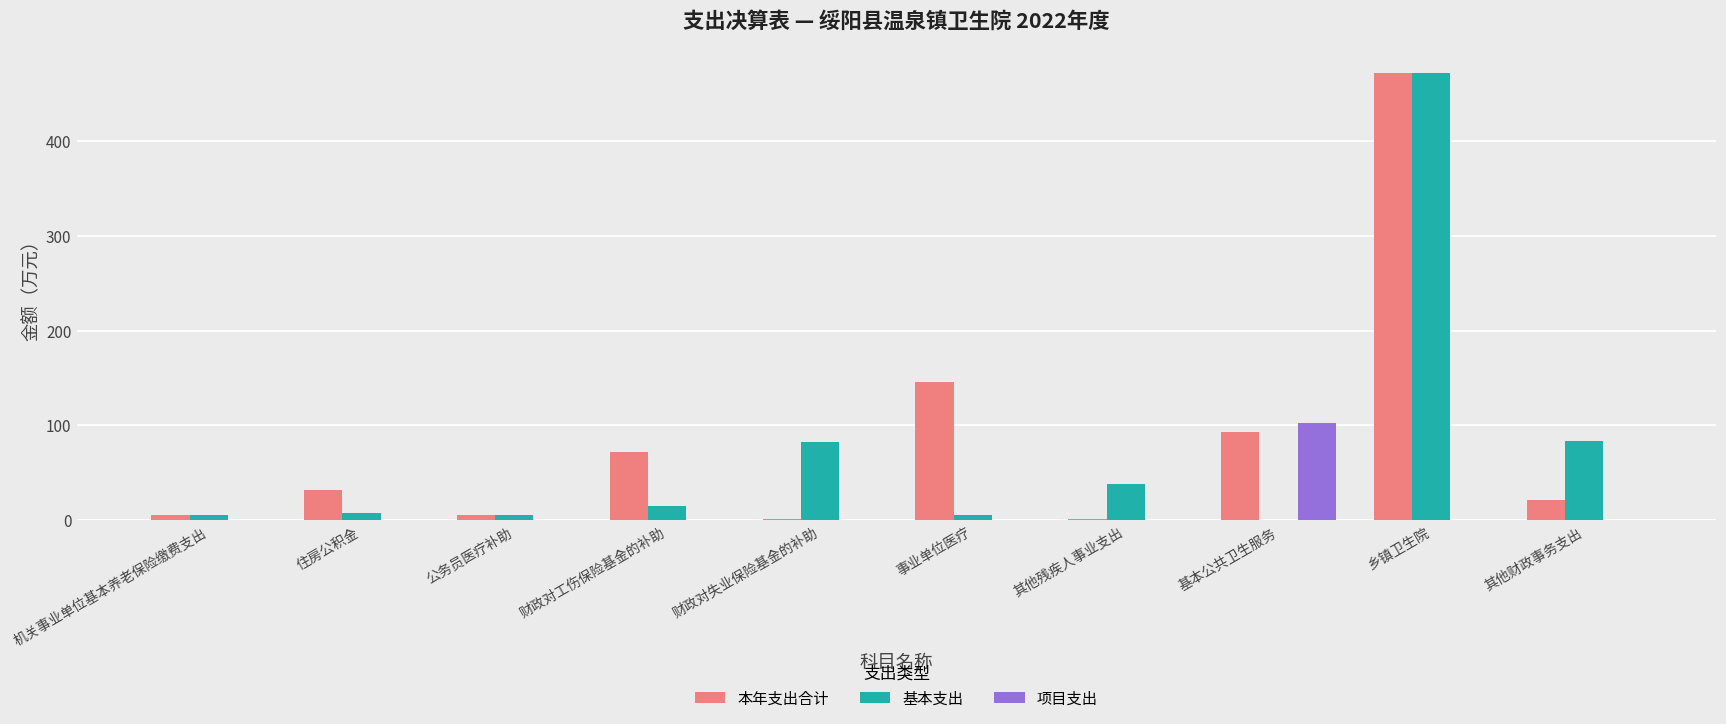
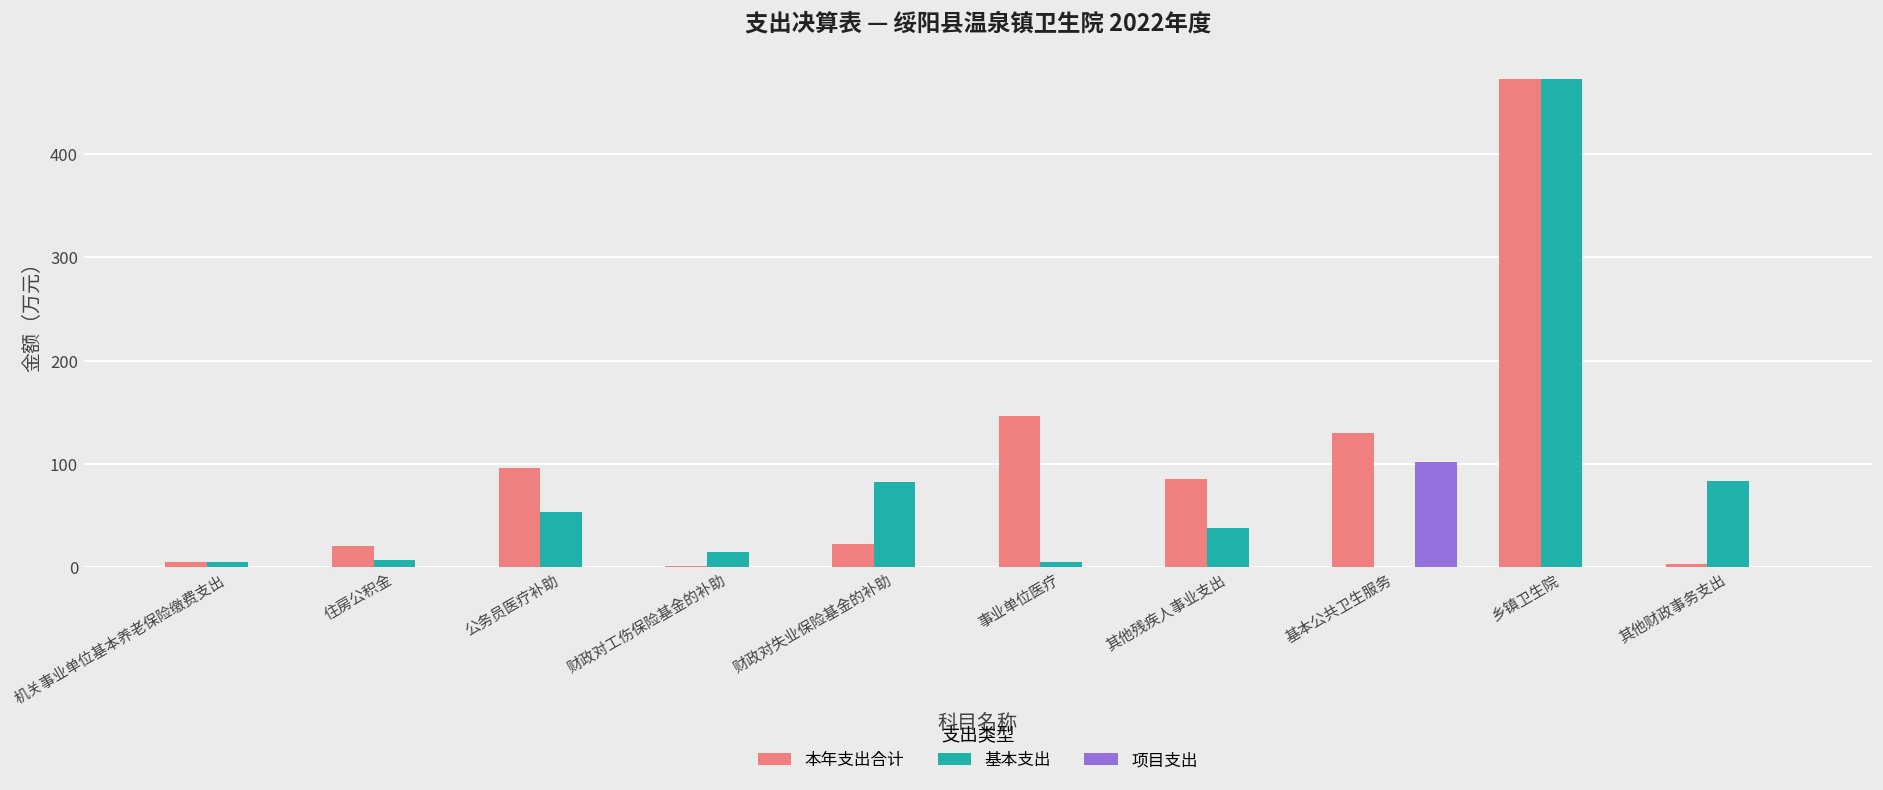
本年支出合计, 住房公积金: 30 -> 20
本年支出合计, 公务员医疗补助: 10 -> 100
基本支出, 公务员医疗补助: 10 -> 50
本年支出合计, 财政对工伤保险基金的补助: 70 -> 0
本年支出合计, 财政对失业保险基金的补助: 0 -> 20
本年支出合计, 其他残疾人事业支出: 0 -> 90
本年支出合计, 基本公共卫生服务: 90 -> 130
本年支出合计, 其他财政事务支出: 20 -> 0
